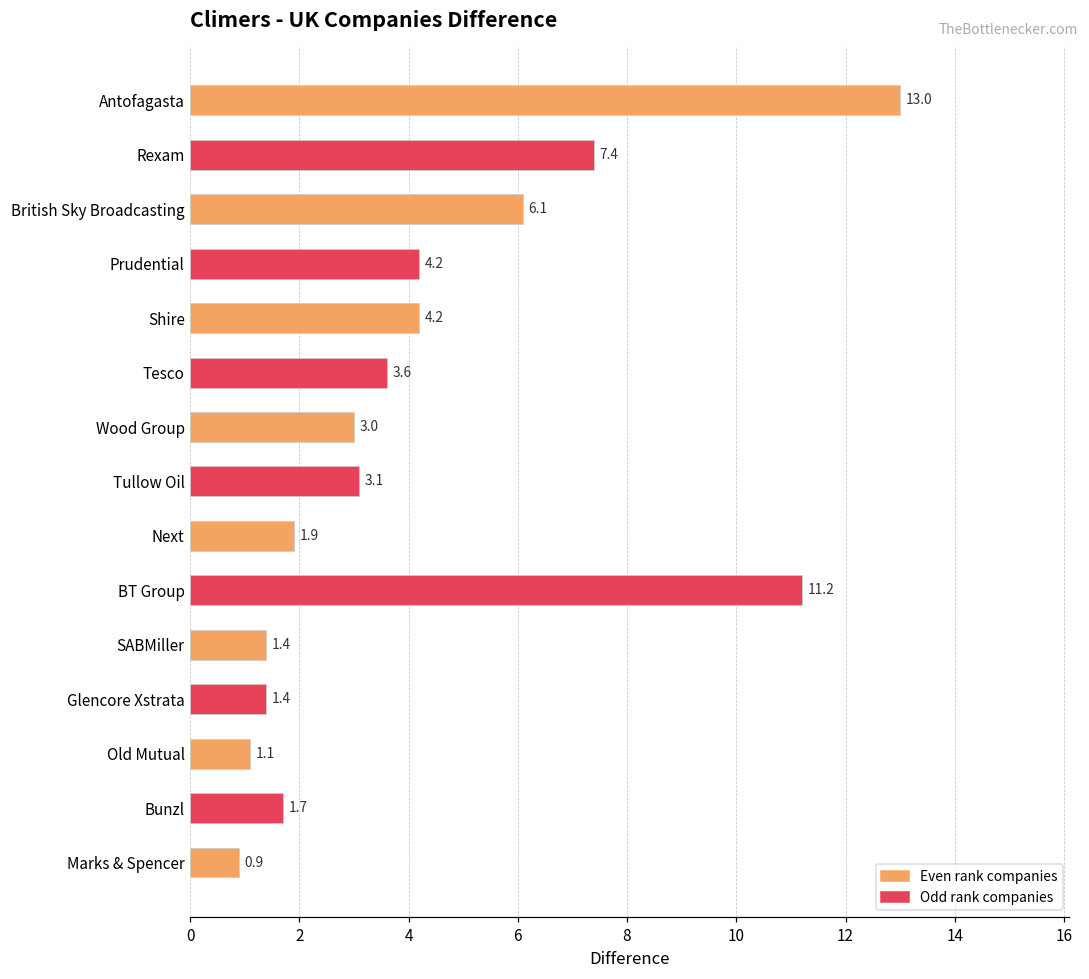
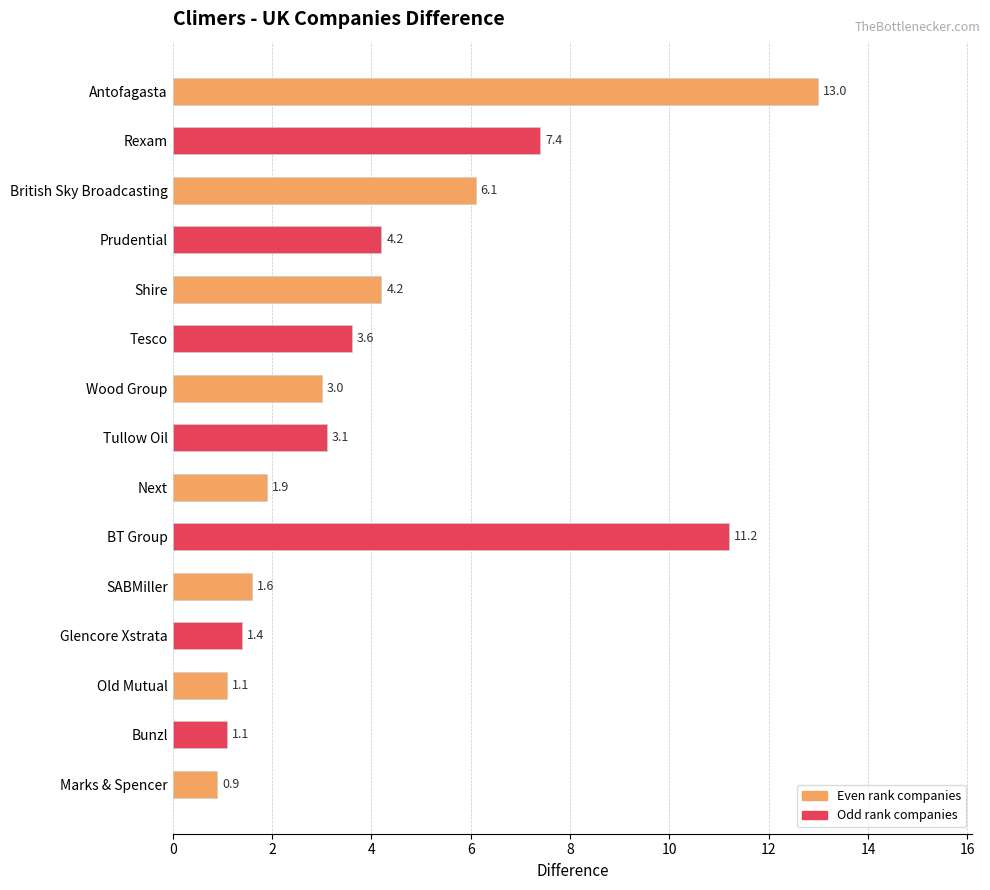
SABMiller: 1.4 -> 1.6
Bunzl: 1.7 -> 1.1
